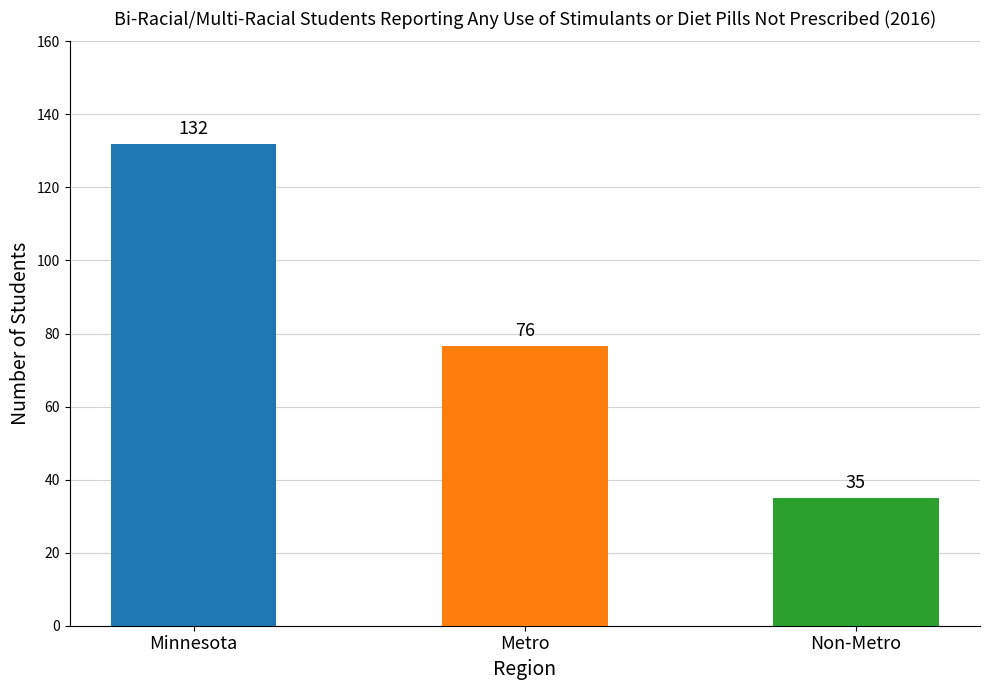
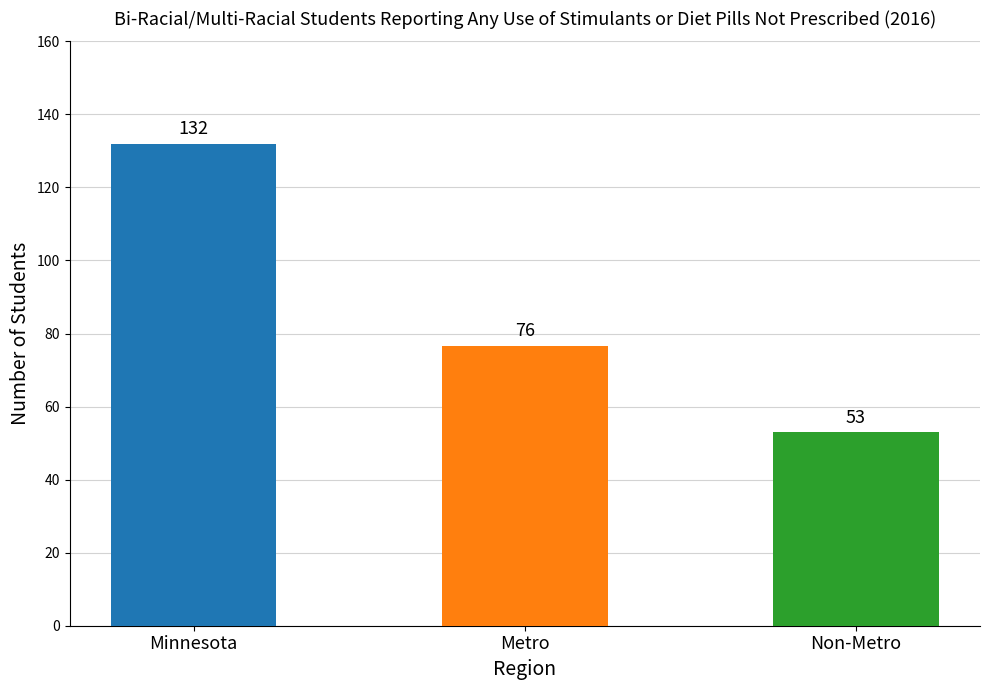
Non-Metro: 35 -> 53
